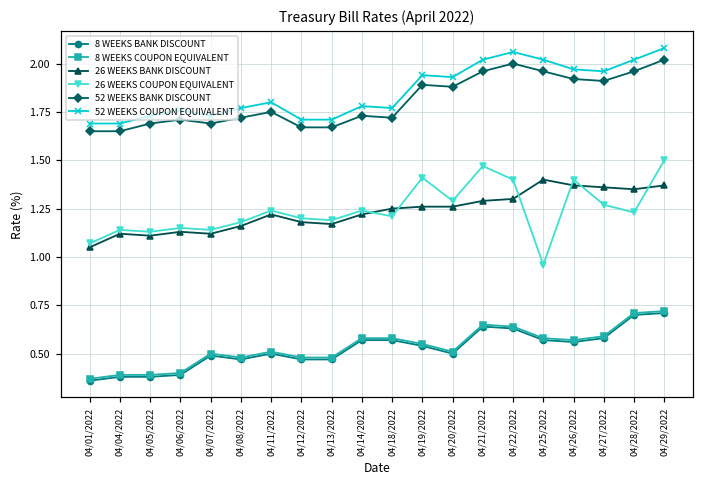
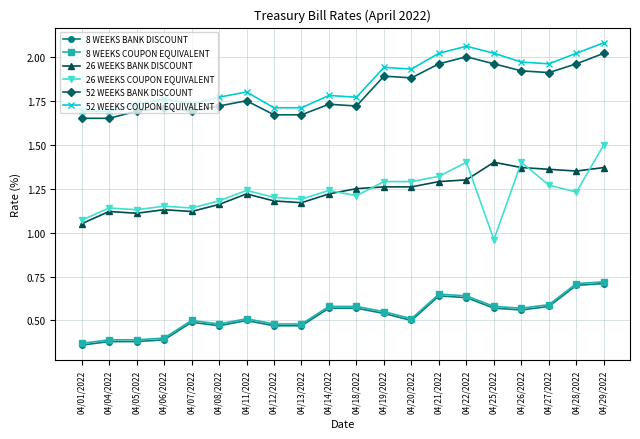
26 WEEKS COUPON EQUIVALENT, 04/19/2022: 1.41 -> 1.29
26 WEEKS COUPON EQUIVALENT, 04/21/2022: 1.47 -> 1.32
